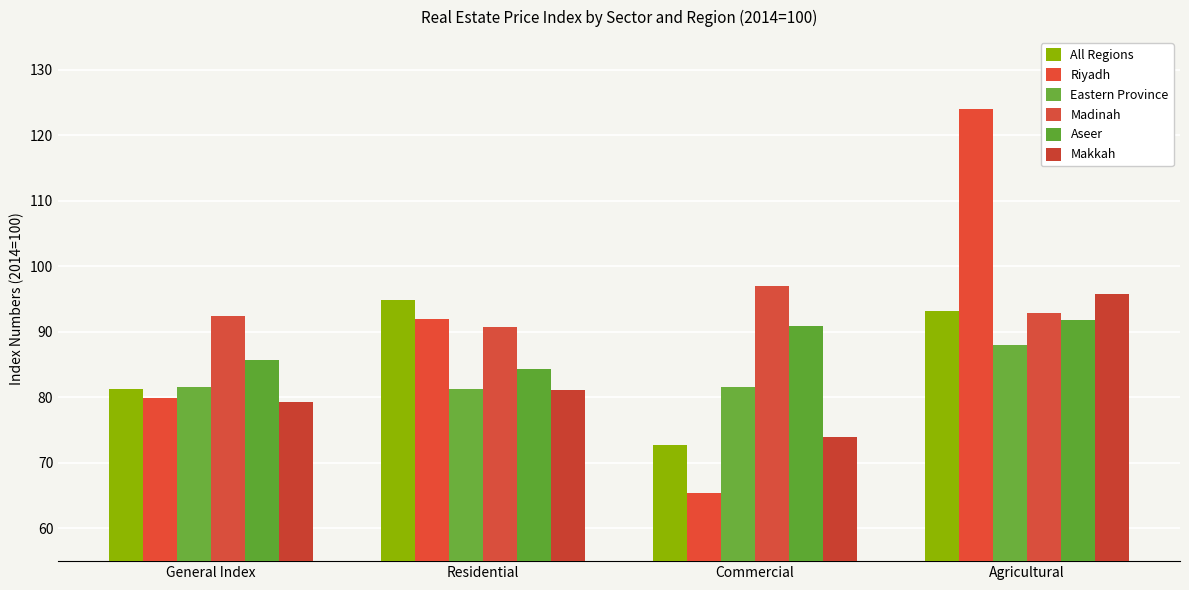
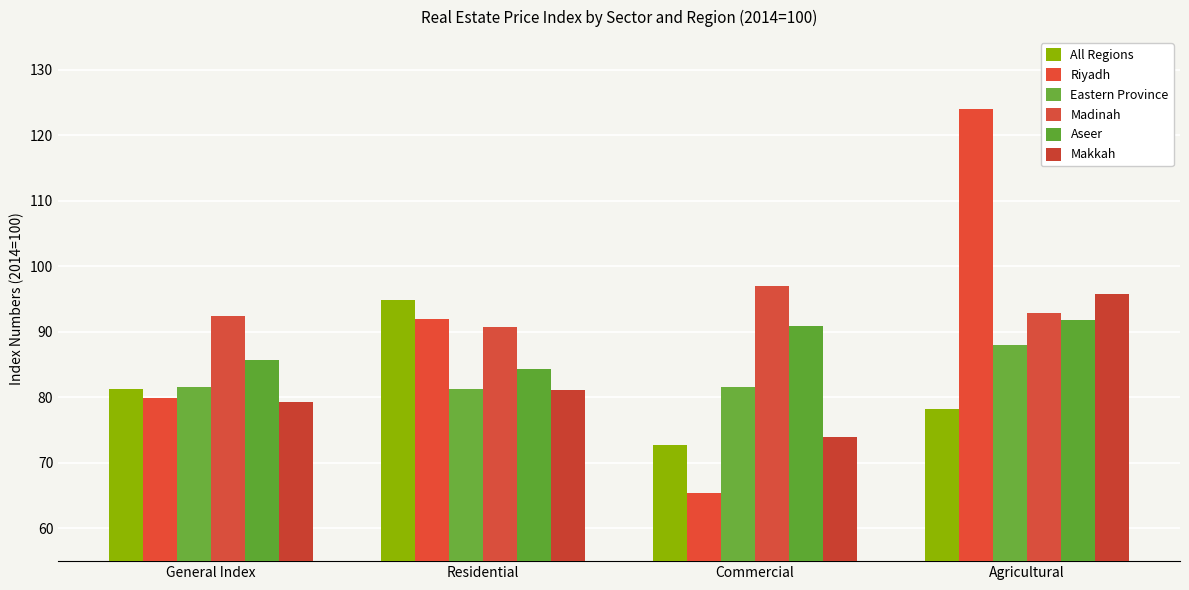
All Regions, Agricultural: 93 -> 78
